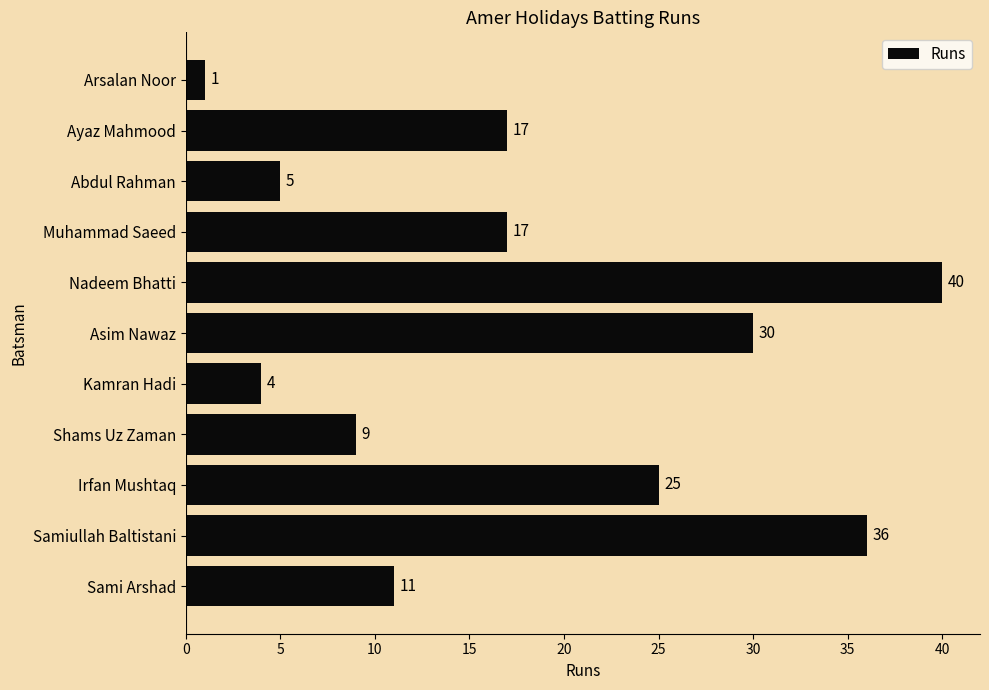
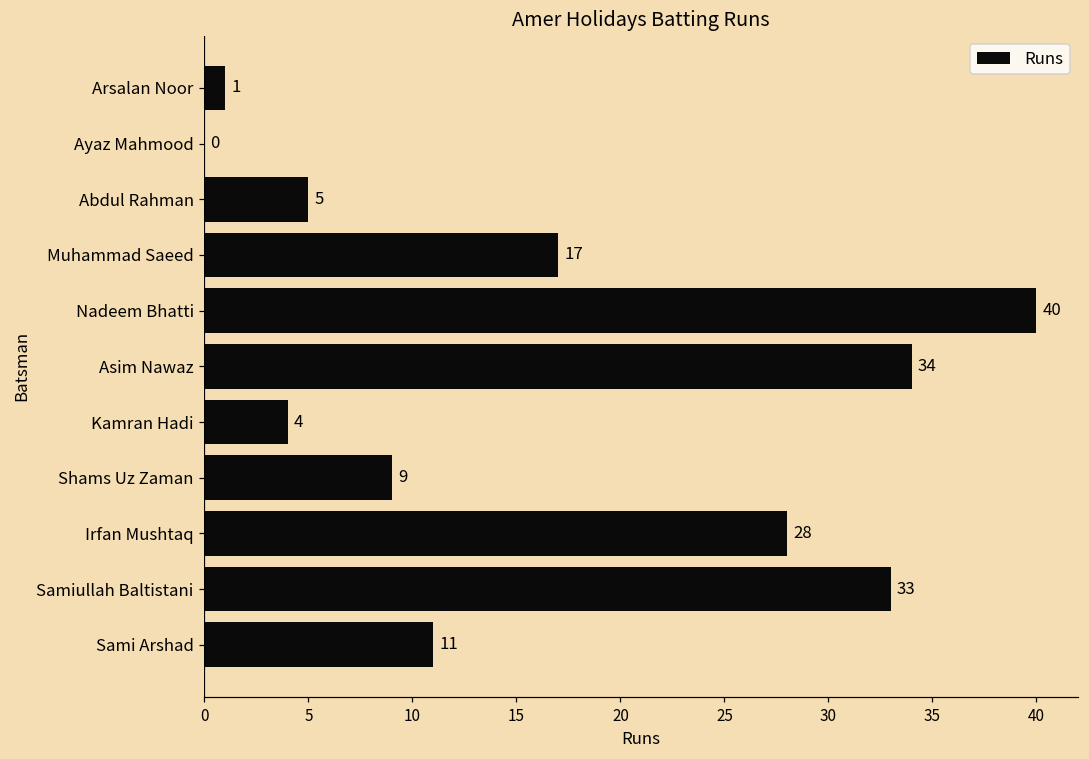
Ayaz Mahmood: 17 -> 0
Asim Nawaz: 30 -> 34
Irfan Mushtaq: 25 -> 28
Samiullah Baltistani: 36 -> 33
